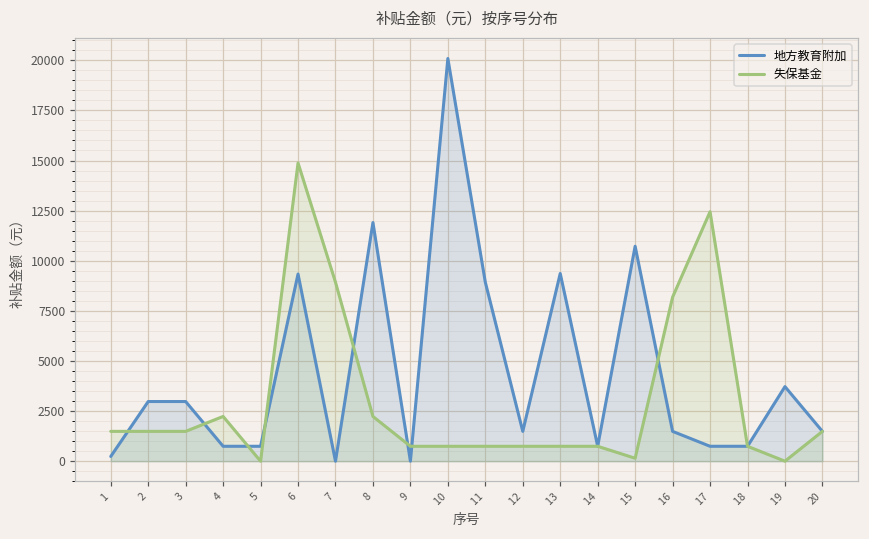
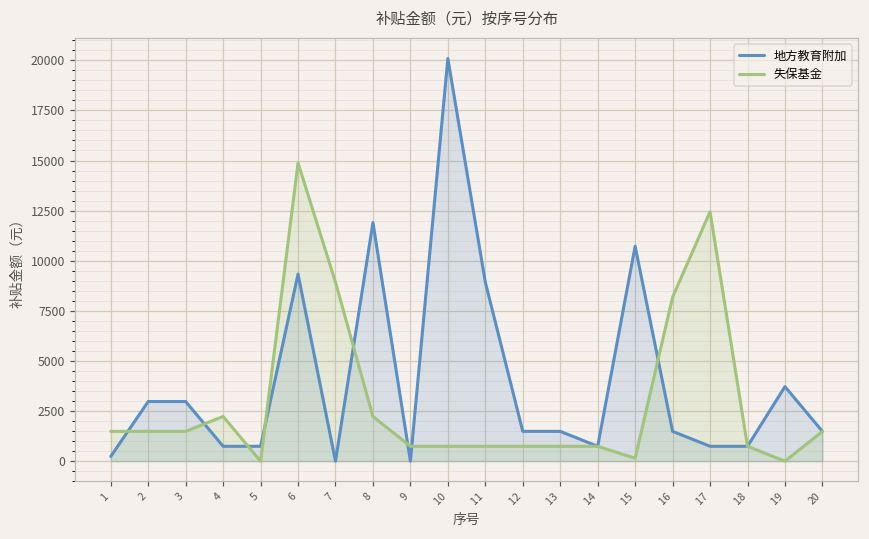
地方教育附加, 13: 9400 -> 1500
